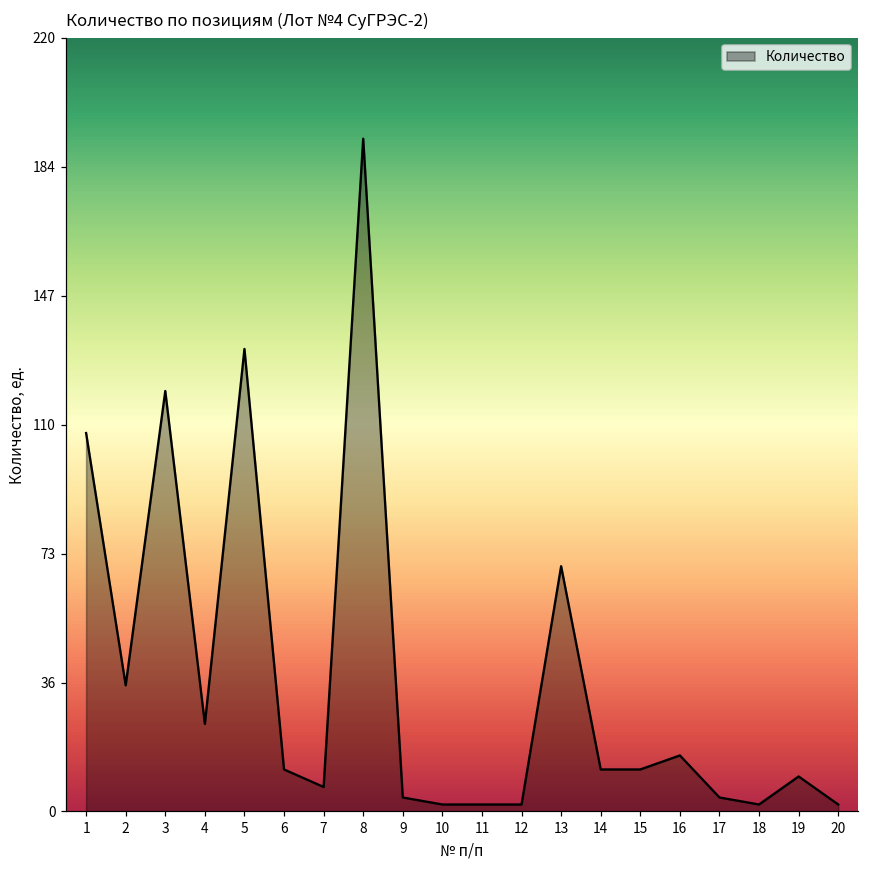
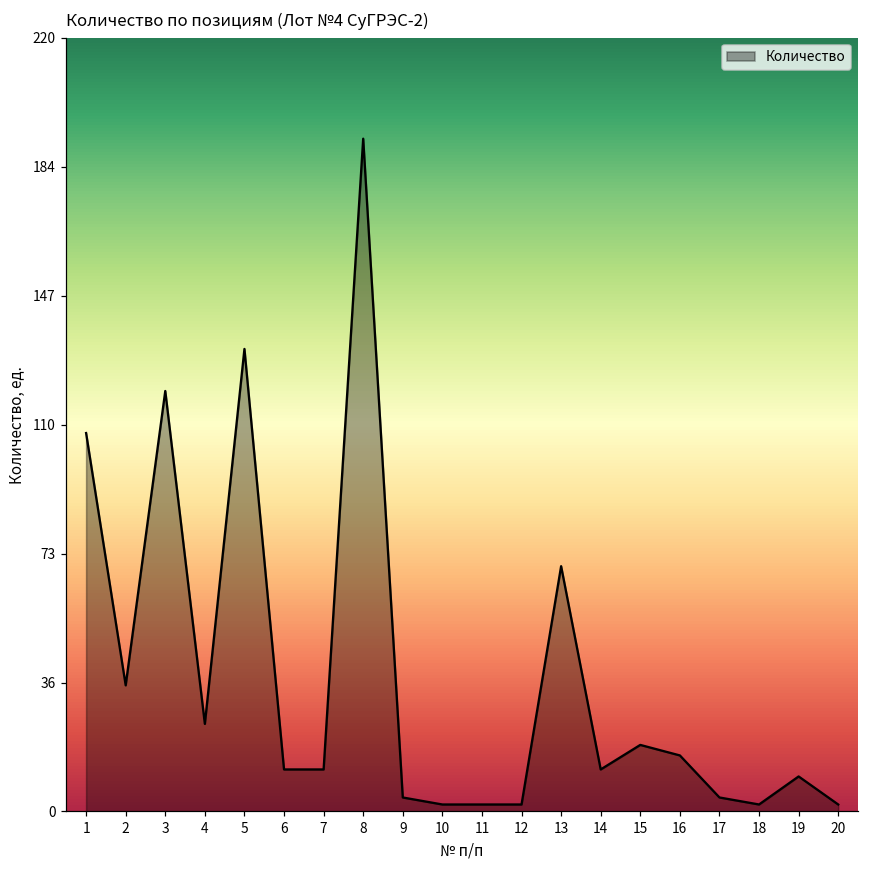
7: 7 -> 12
15: 12 -> 19
